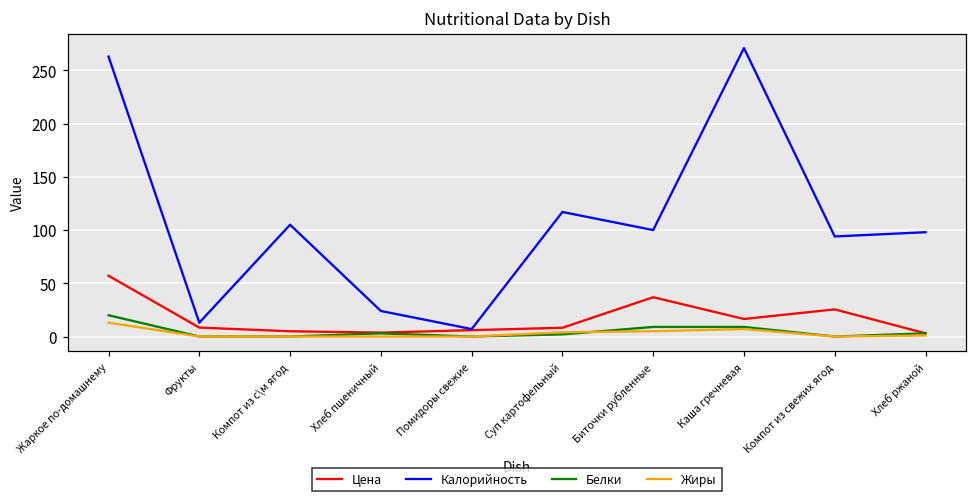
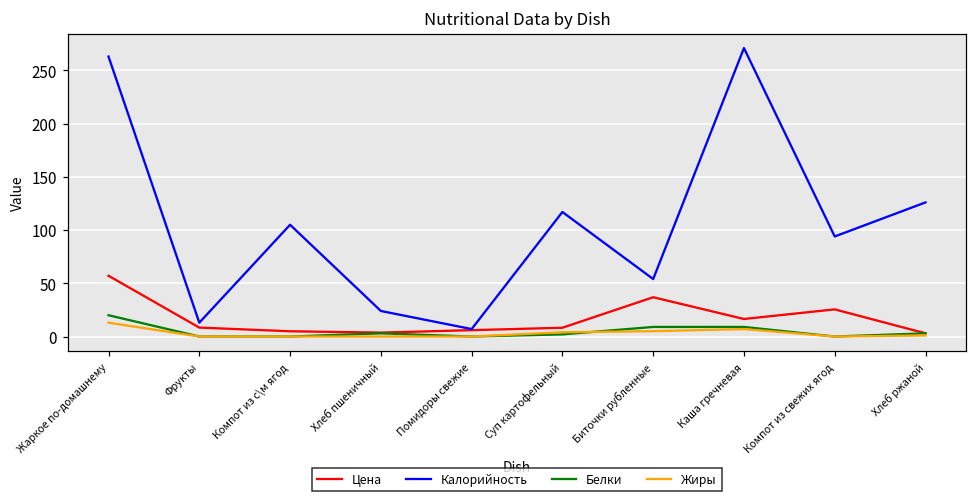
Калорийность, Биточки рубленные: 100 -> 50
Калорийность, Хлеб ржаной: 100 -> 130
